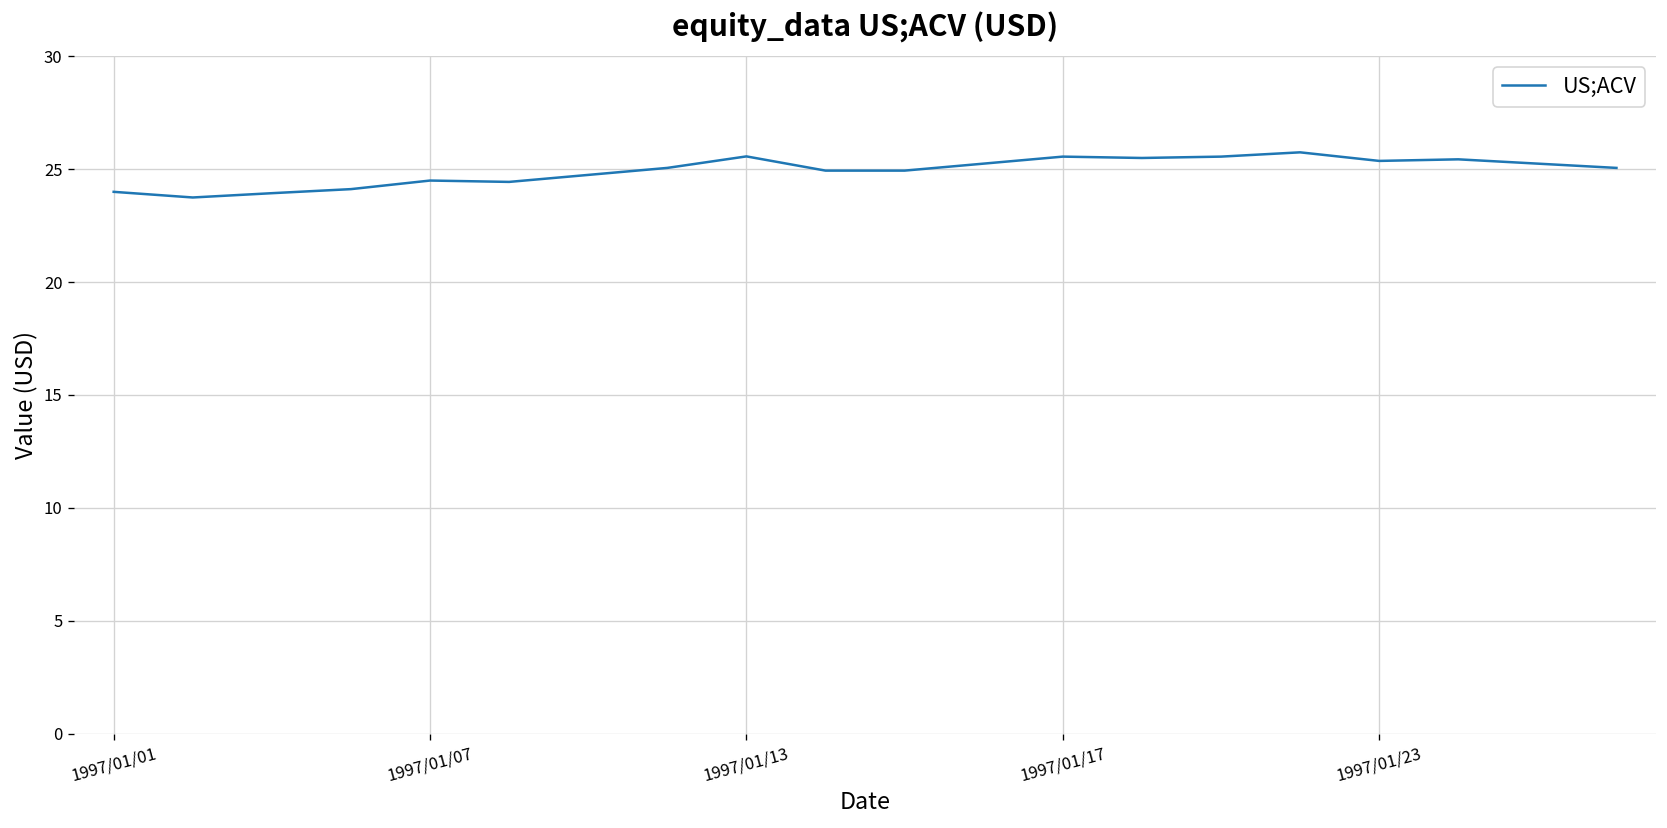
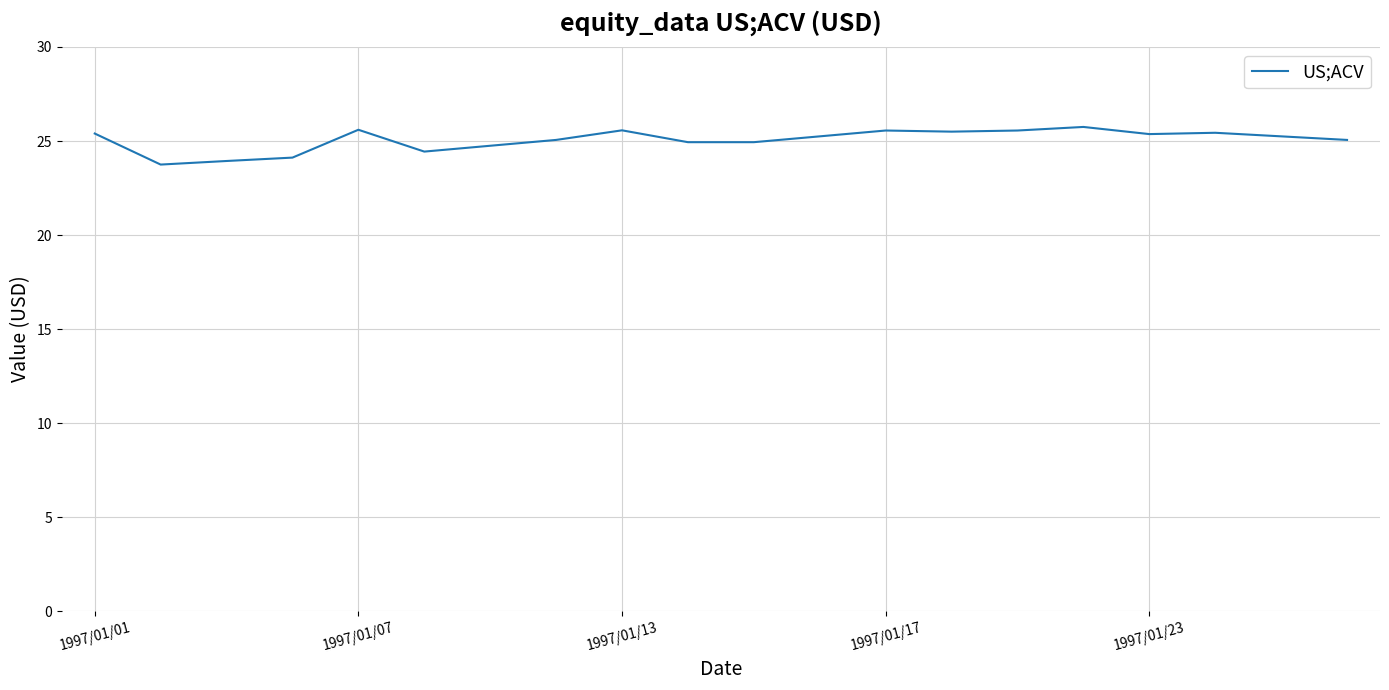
1997/01/01: 24.0 -> 25.4
1997/01/07: 24.5 -> 25.6
